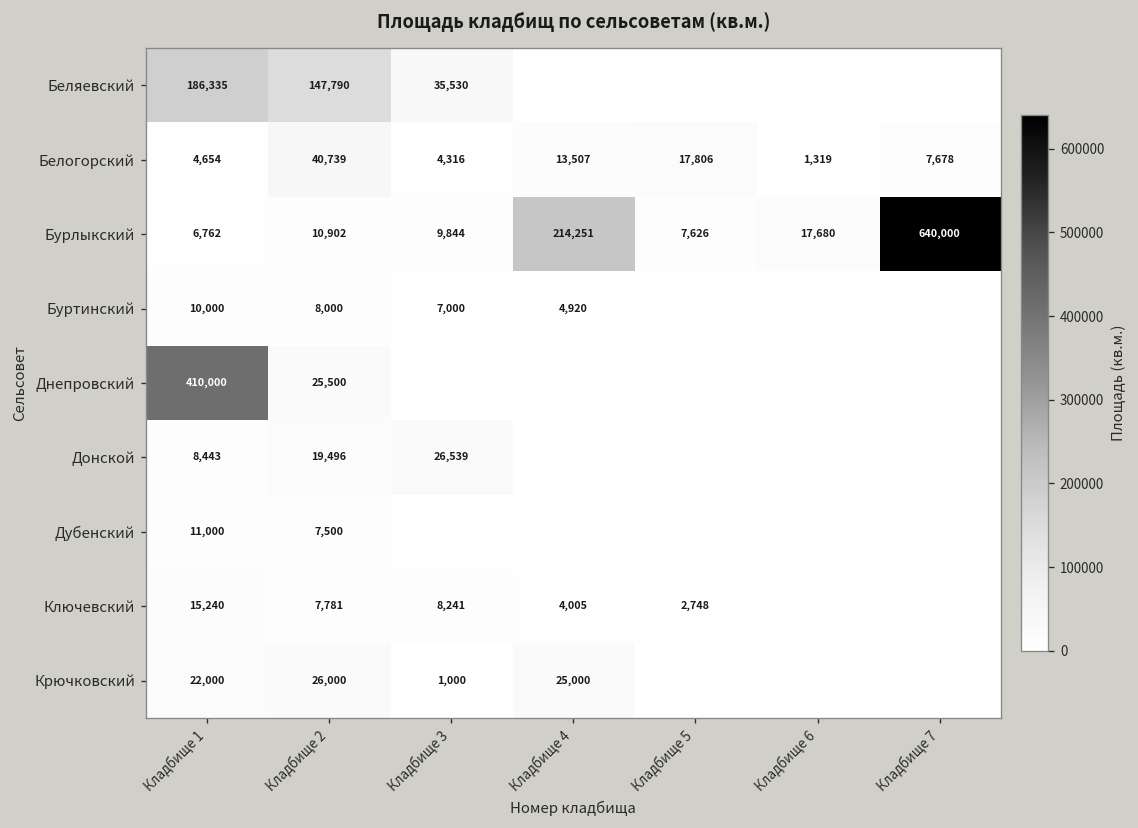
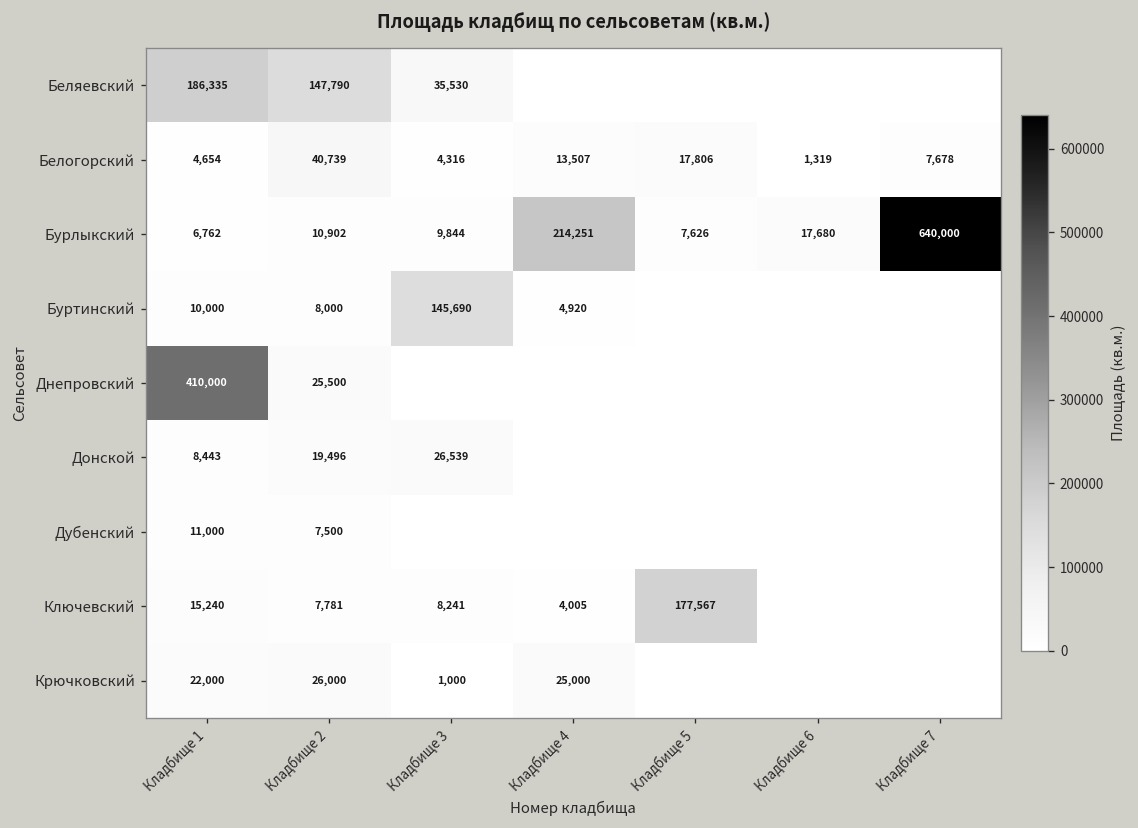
Буртинский, Кладбище 3: 7,000 -> 145,690
Ключевский, Кладбище 5: 2,748 -> 177,567
